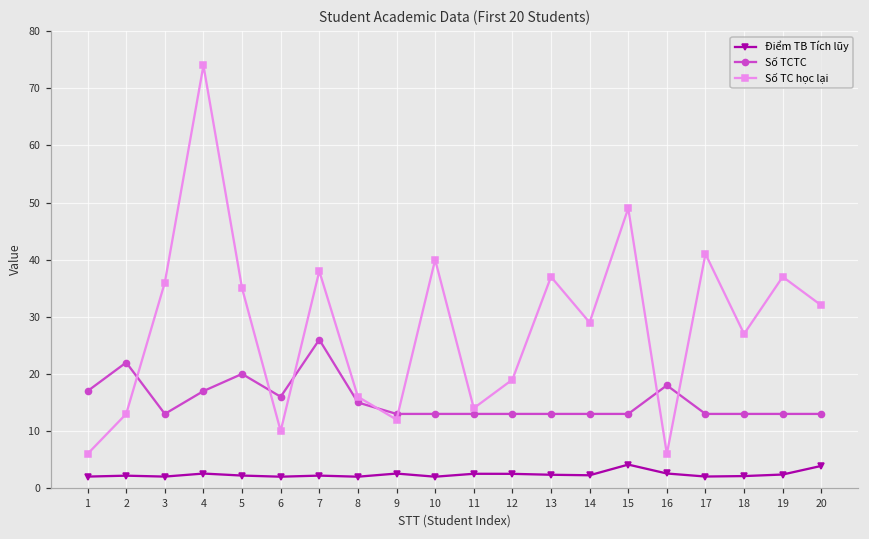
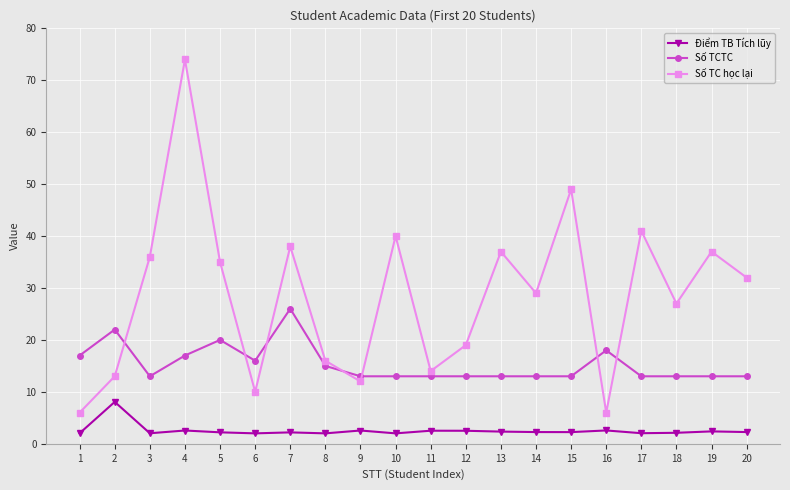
Điểm TB Tích lũy, 2: 2 -> 8
Điểm TB Tích lũy, 15: 4 -> 2
Điểm TB Tích lũy, 20: 4 -> 2
